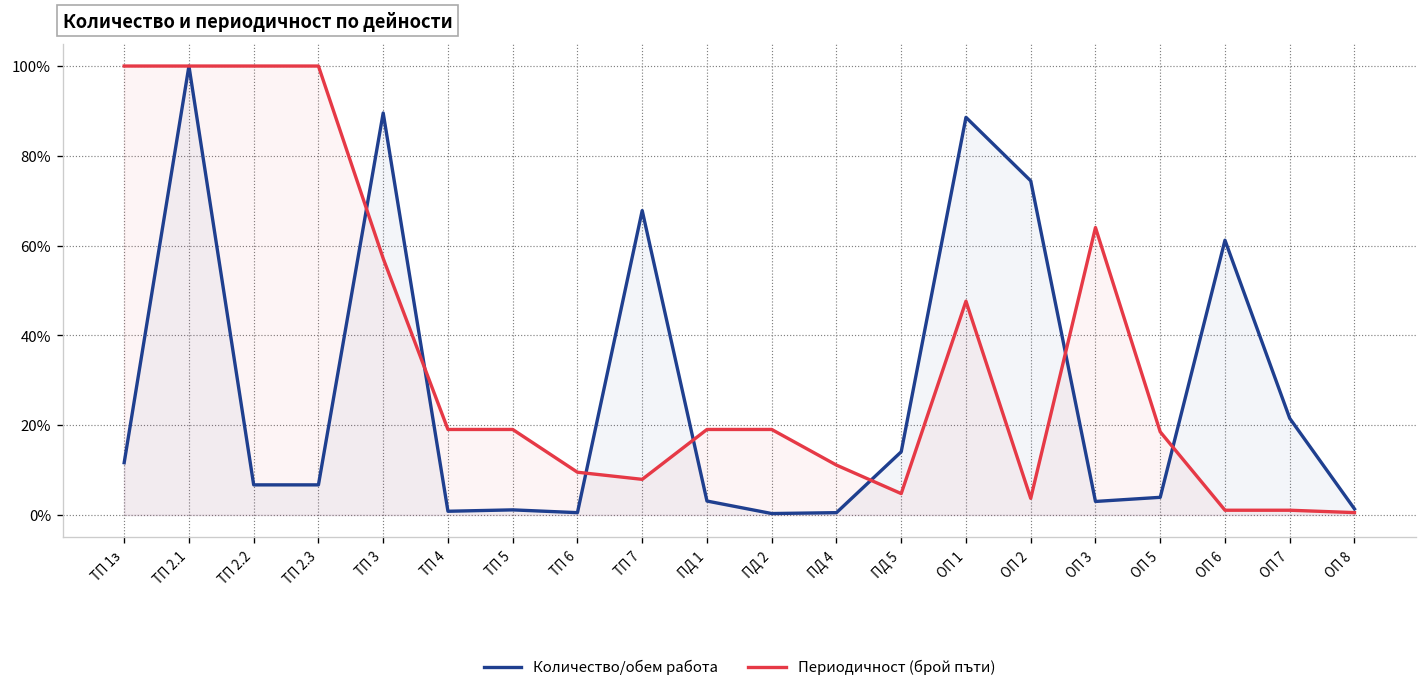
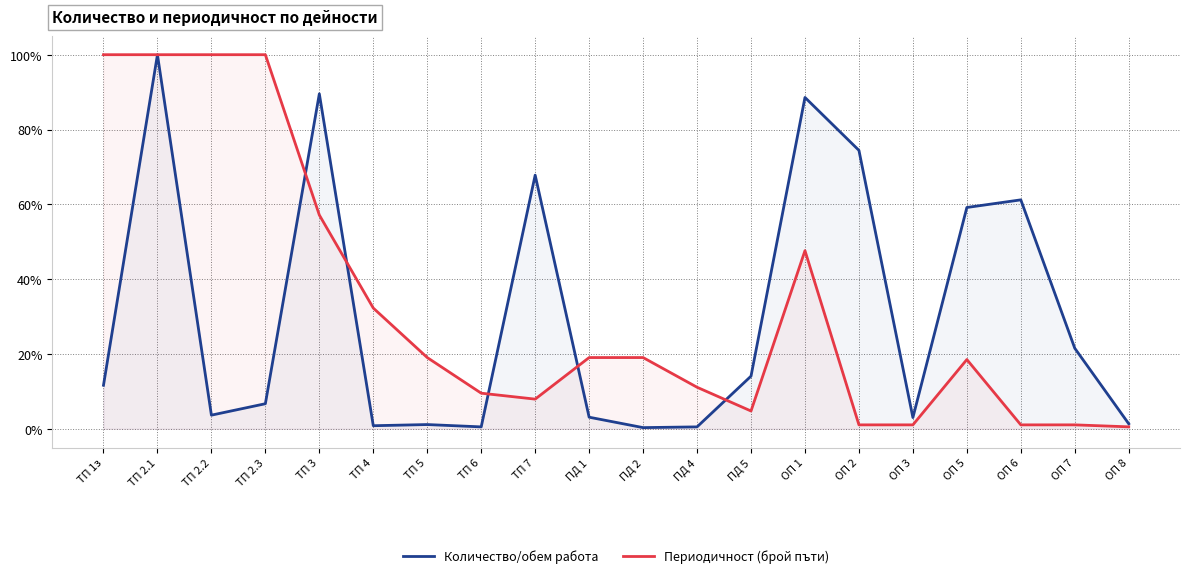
Количество/обем работа, ТП 2.2: 7% -> 4%
Периодичност (брой пъти), ТП 4: 19% -> 32%
Периодичност (брой пъти), ОП 2: 4% -> 1%
Периодичност (брой пъти), ОП 3: 64% -> 1%
Количество/обем работа, ОП 5: 4% -> 59%
